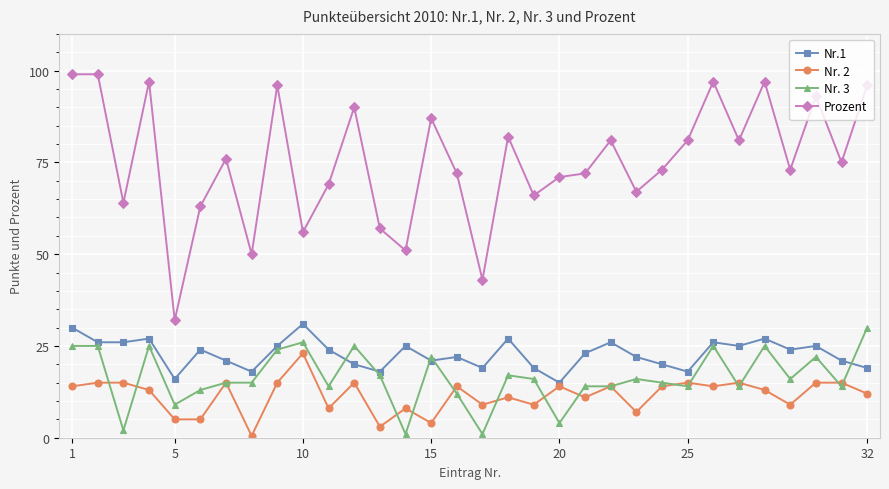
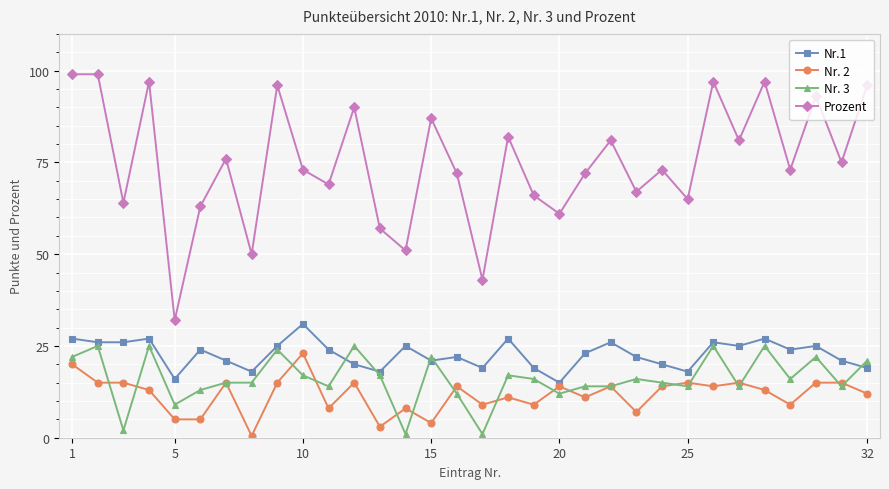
Nr.1, 1: 30 -> 27
Nr. 2, 1: 14 -> 20
Nr. 3, 1: 25 -> 22
Nr. 3, 10: 26 -> 17
Prozent, 10: 56 -> 73
Nr. 3, 20: 4 -> 12
Prozent, 20: 71 -> 61
Prozent, 25: 81 -> 65
Nr. 3, 32: 30 -> 21
